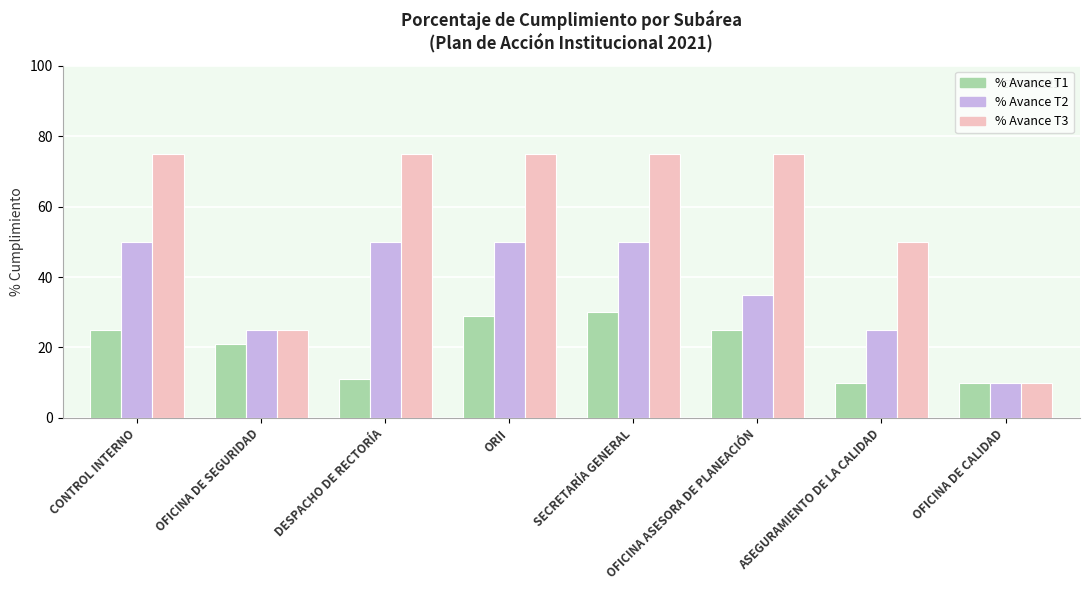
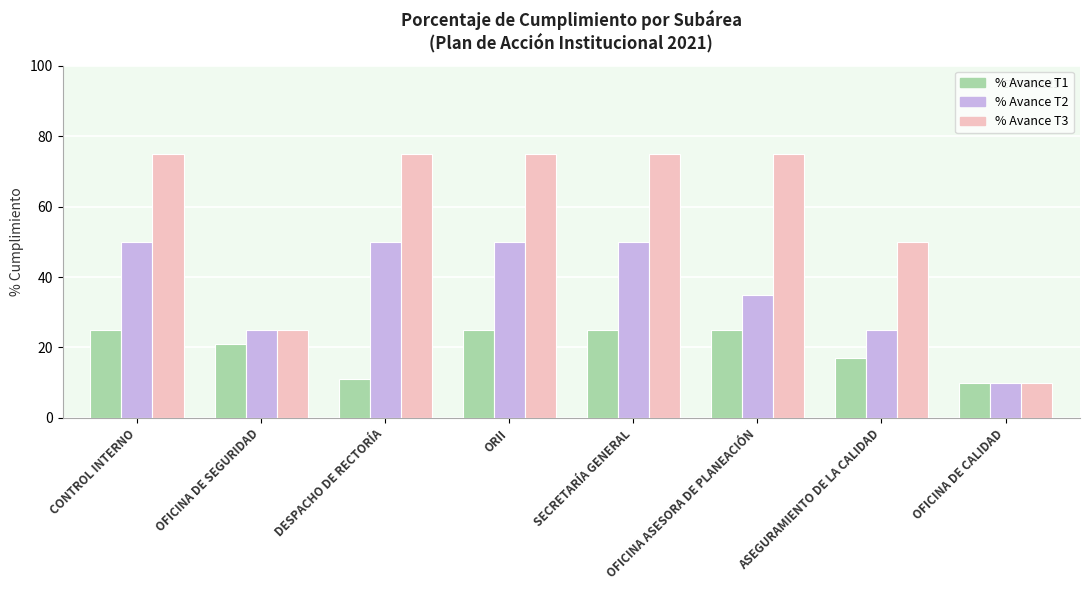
% Avance T1, ORII: 29 -> 25
% Avance T1, SECRETARÍA GENERAL: 30 -> 25
% Avance T1, ASEGURAMIENTO DE LA CALIDAD: 10 -> 17
